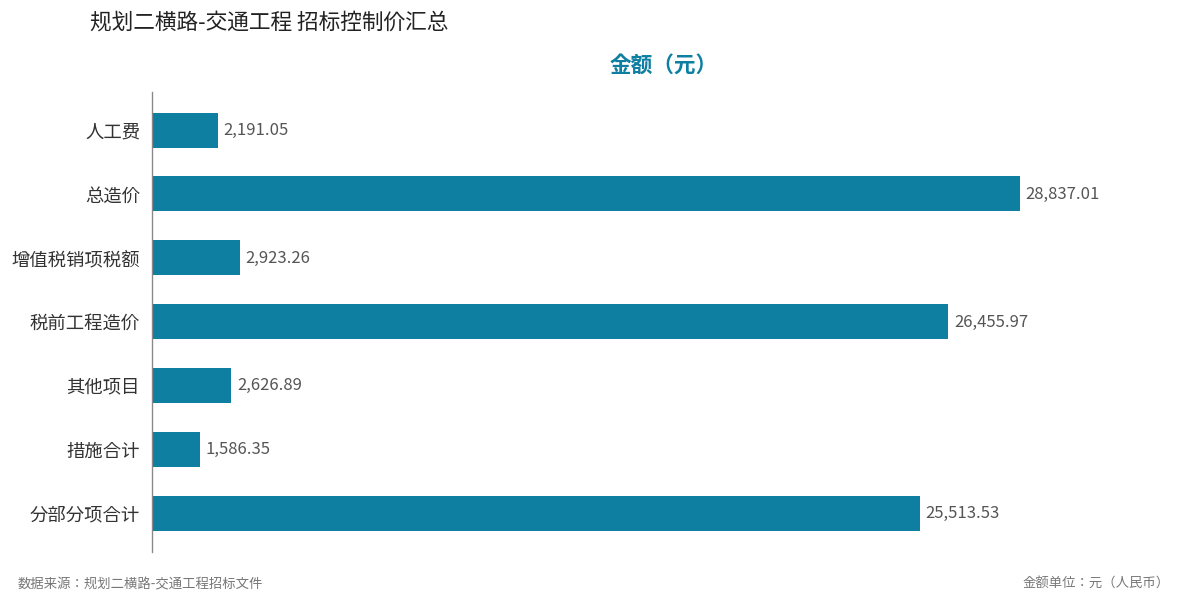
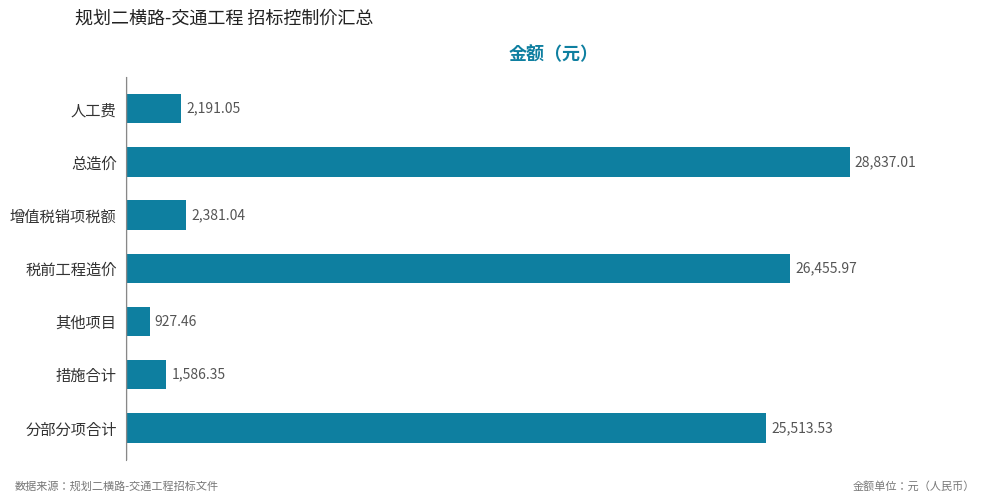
增值税销项税额: 2,923.26 -> 2,381.04
其他项目: 2,626.89 -> 927.46
